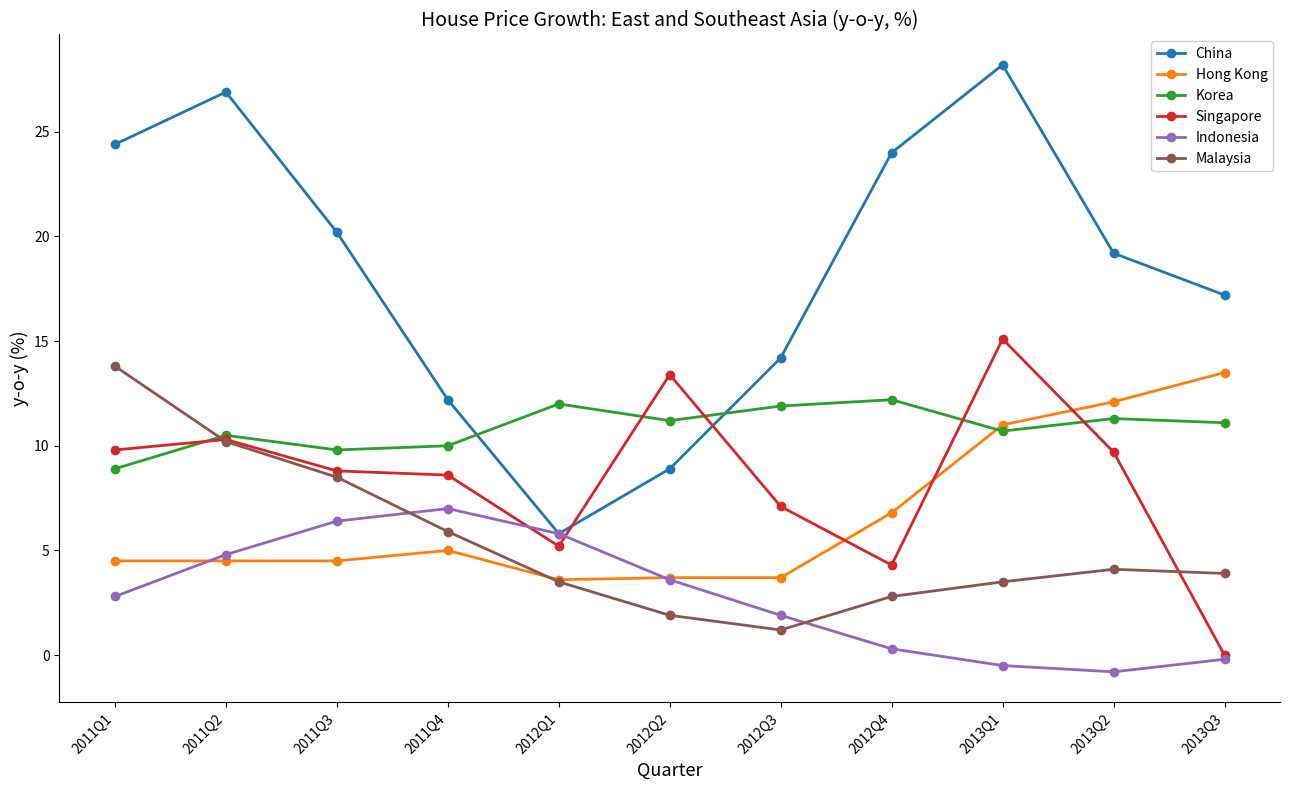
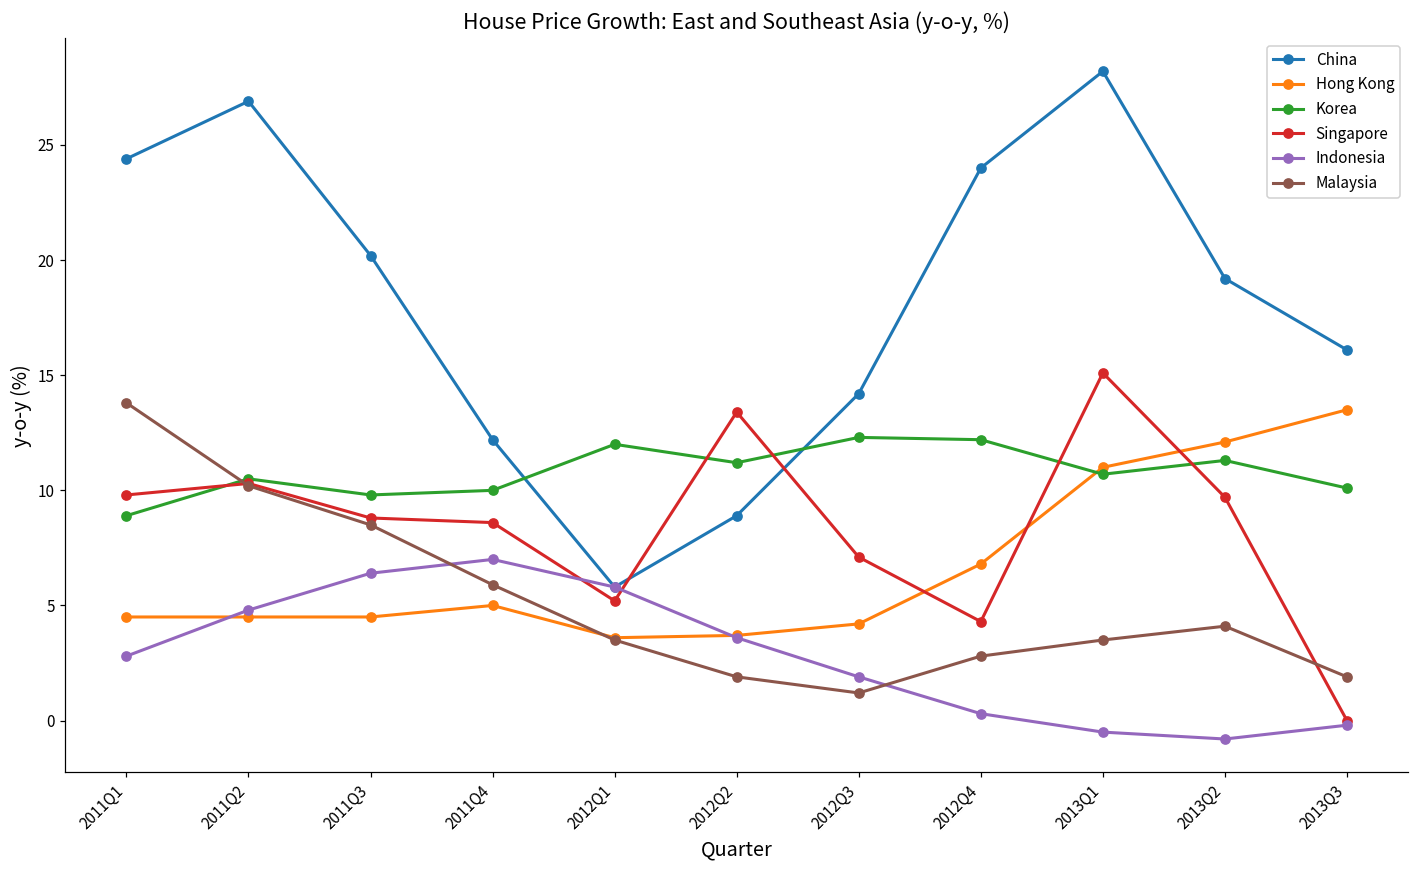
Hong Kong, 2012Q3: 3.7 -> 4.2
Korea, 2012Q3: 11.9 -> 12.3
China, 2013Q3: 17.2 -> 16.1
Korea, 2013Q3: 11.1 -> 10.1
Malaysia, 2013Q3: 3.9 -> 1.9
